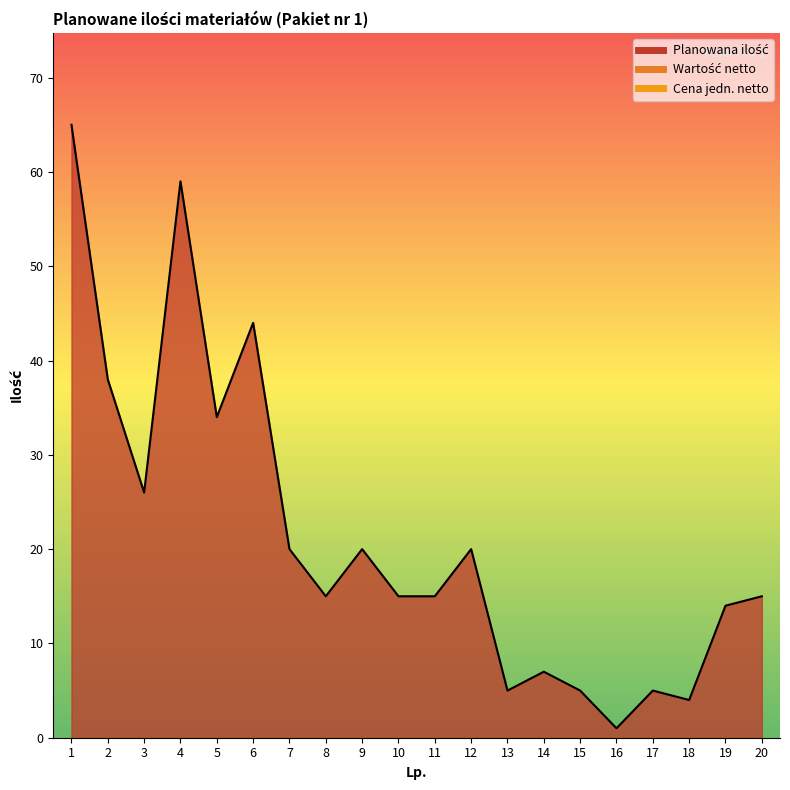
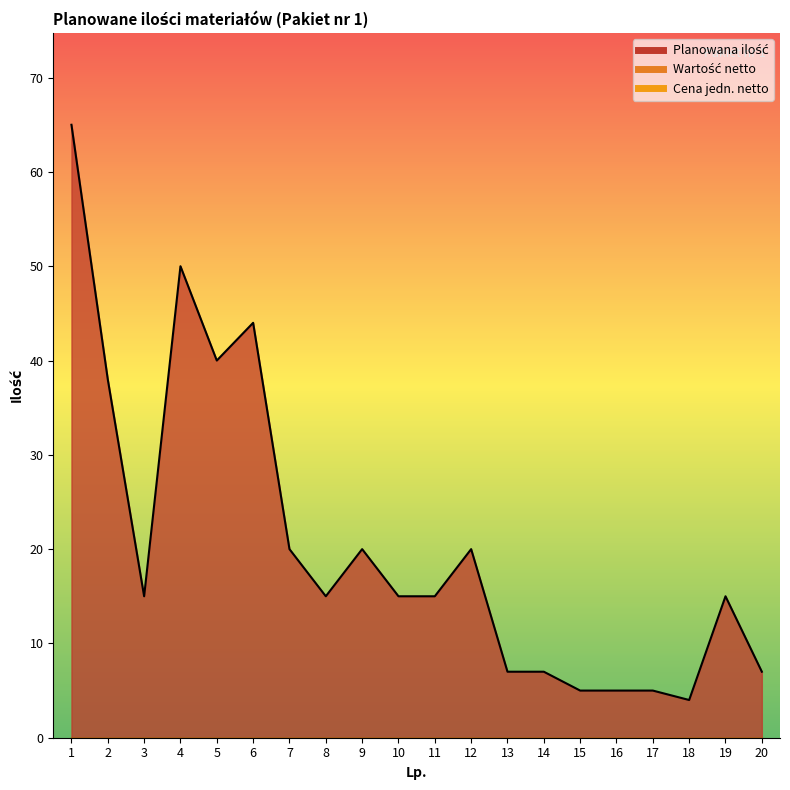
Planowana ilość, 3: 26 -> 15
Planowana ilość, 4: 59 -> 50
Planowana ilość, 5: 34 -> 40
Planowana ilość, 13: 5 -> 7
Planowana ilość, 16: 1 -> 5
Planowana ilość, 19: 14 -> 15
Planowana ilość, 20: 15 -> 7
